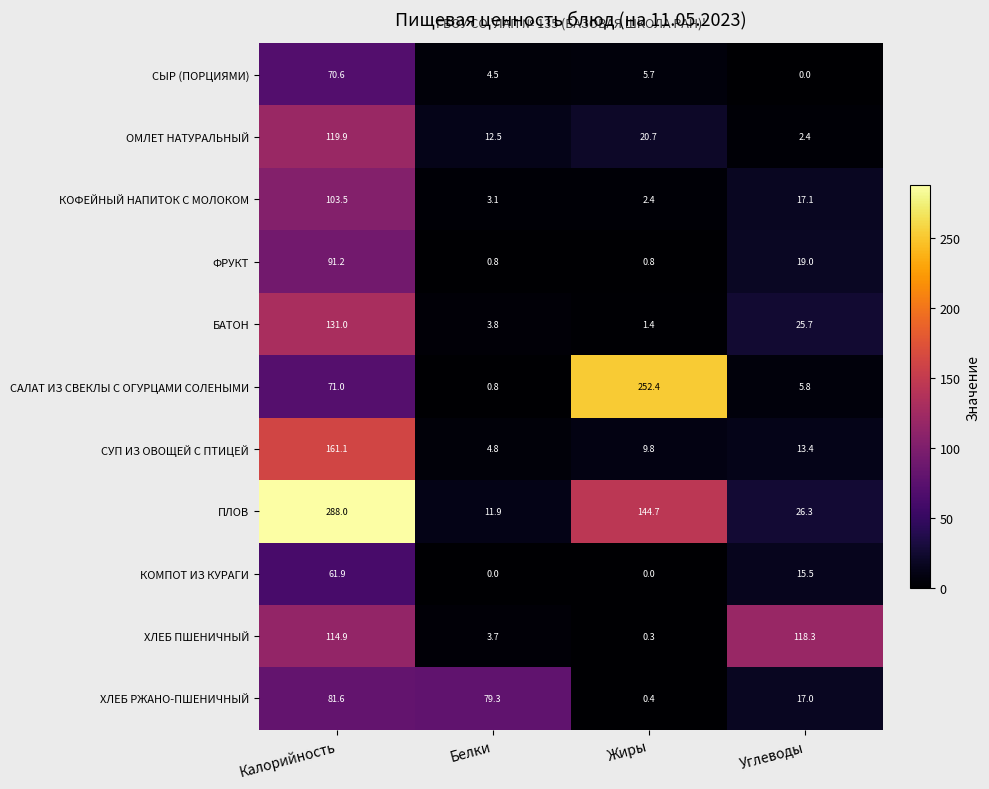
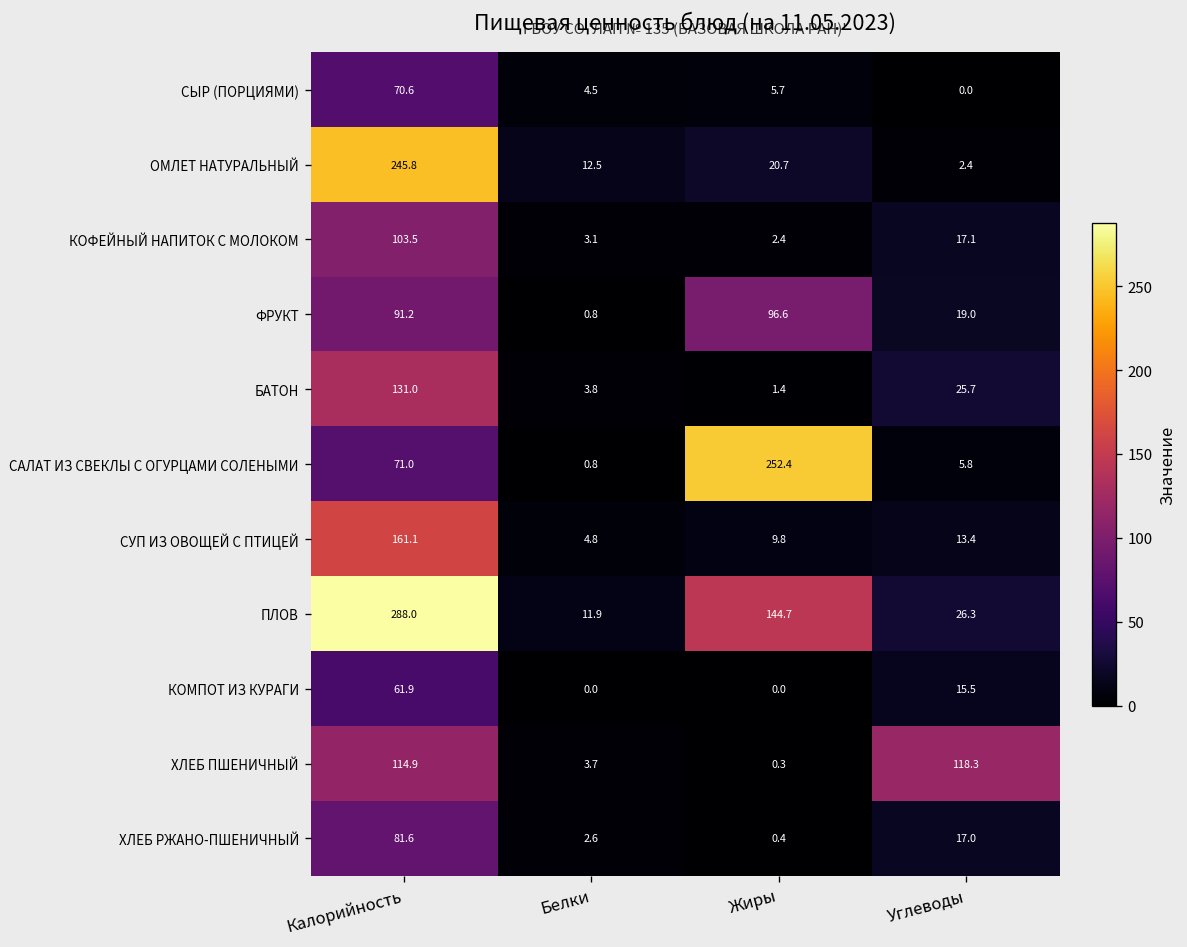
ОМЛЕТ НАТУРАЛЬНЫЙ, Калорийность: 119.9 -> 245.8
ФРУКТ, Жиры: 0.8 -> 96.6
ХЛЕБ РЖАНО-ПШЕНИЧНЫЙ, Белки: 79.3 -> 2.6
